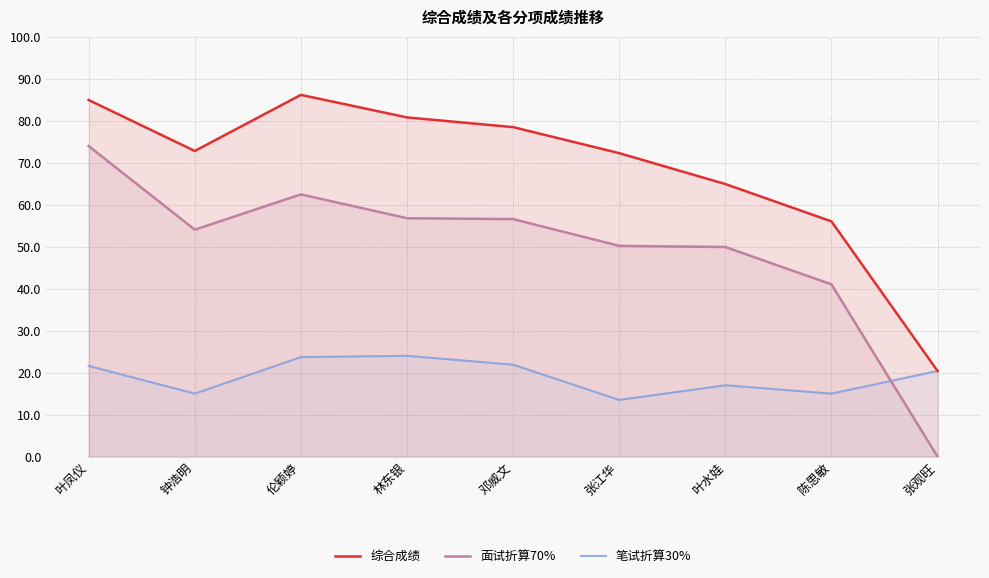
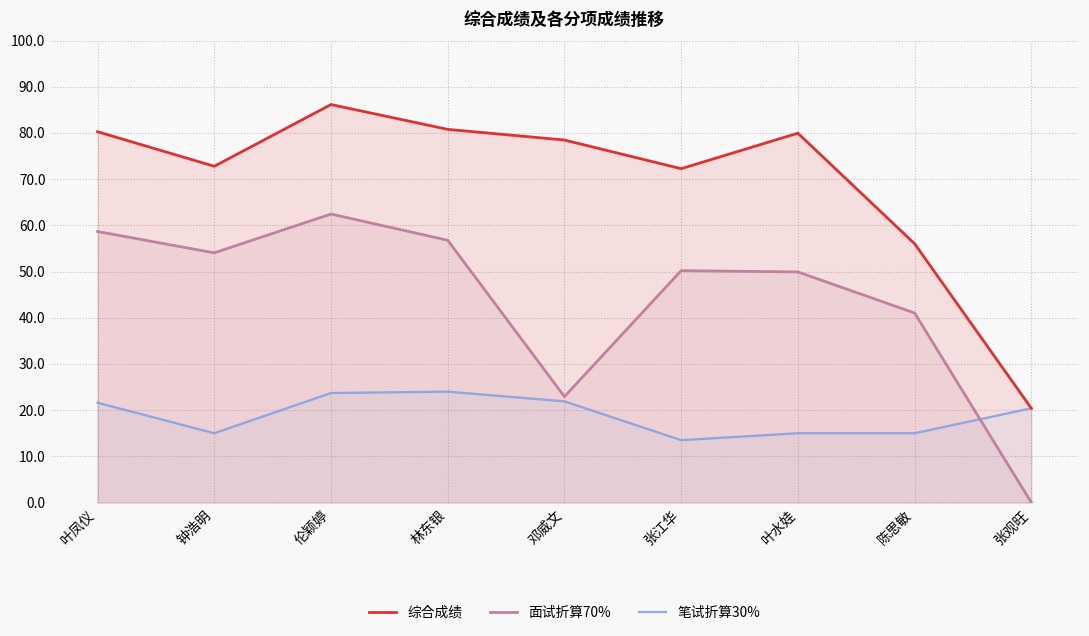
综合成绩, 叶凤仪: 85 -> 80
面试折算70%, 叶凤仪: 74 -> 59
面试折算70%, 邓威文: 57 -> 23
综合成绩, 叶水娃: 65 -> 80
笔试折算30%, 叶水娃: 17 -> 15
